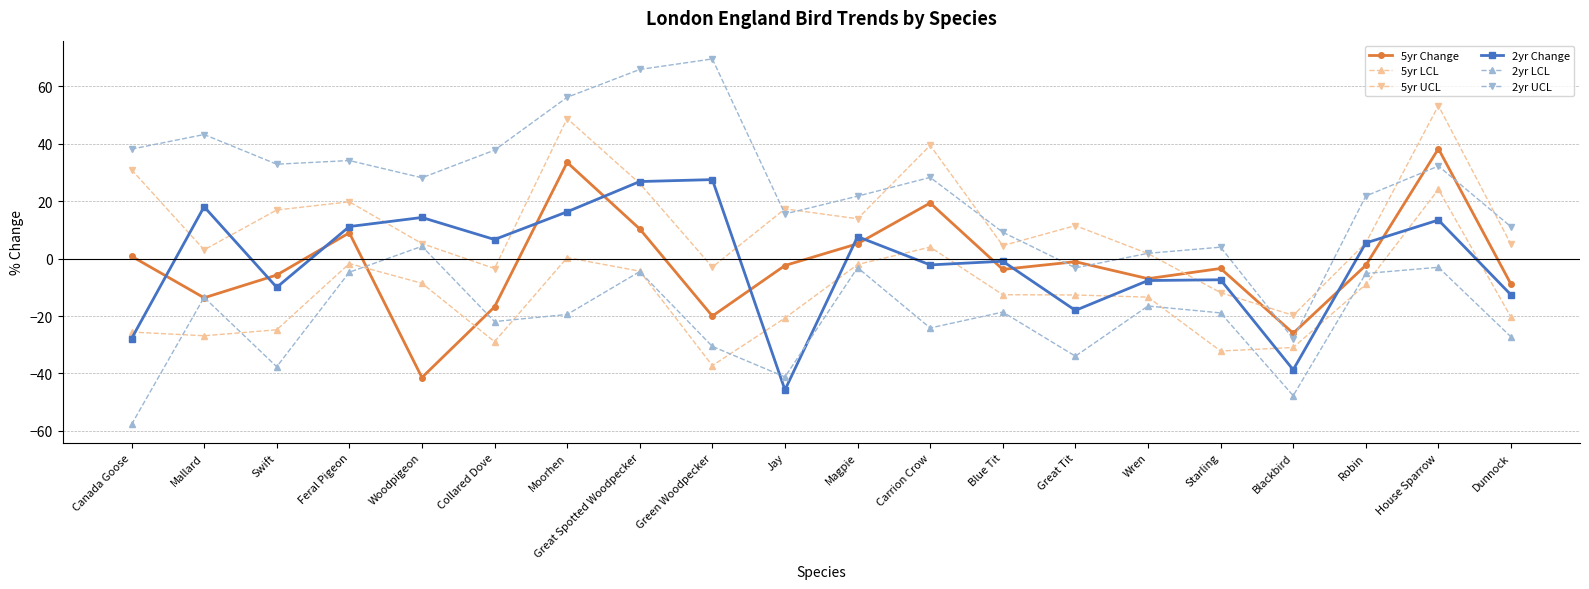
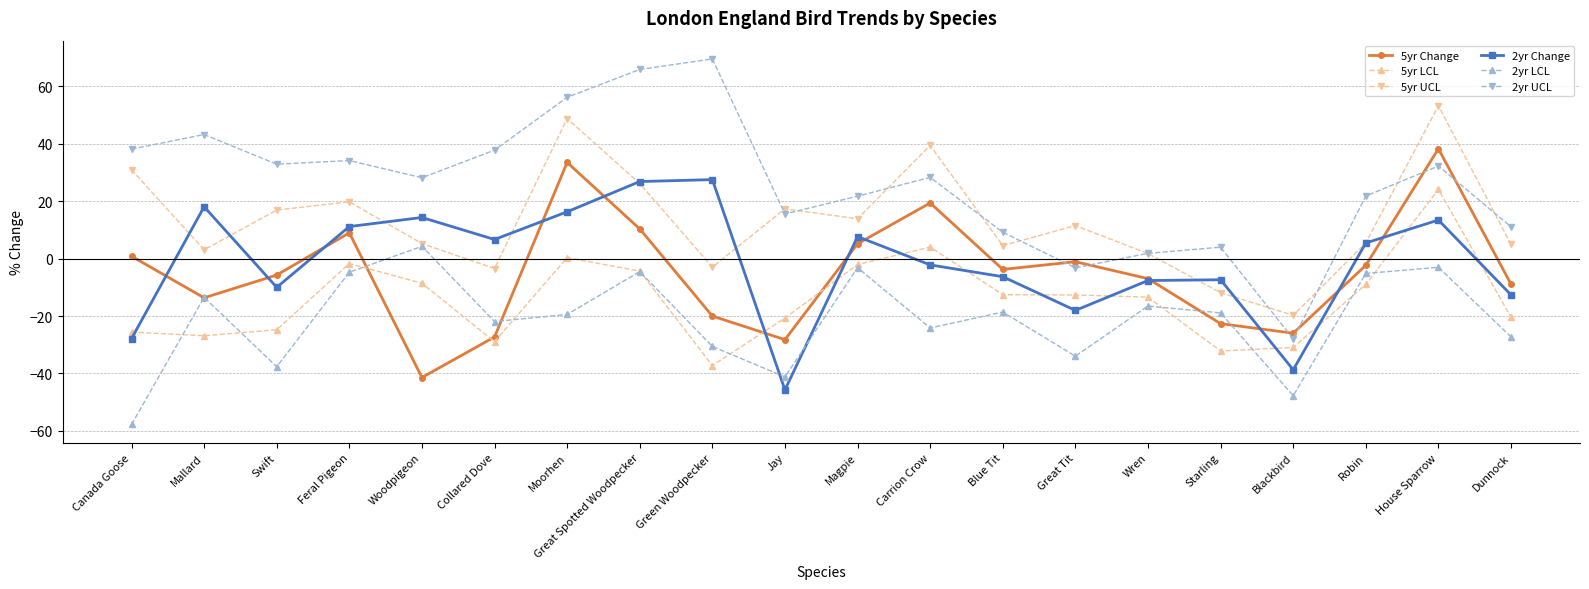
5yr Change, Collared Dove: -17 -> -27
5yr Change, Jay: -2 -> -28
2yr Change, Blue Tit: -1 -> -6
5yr Change, Starling: -3 -> -23
